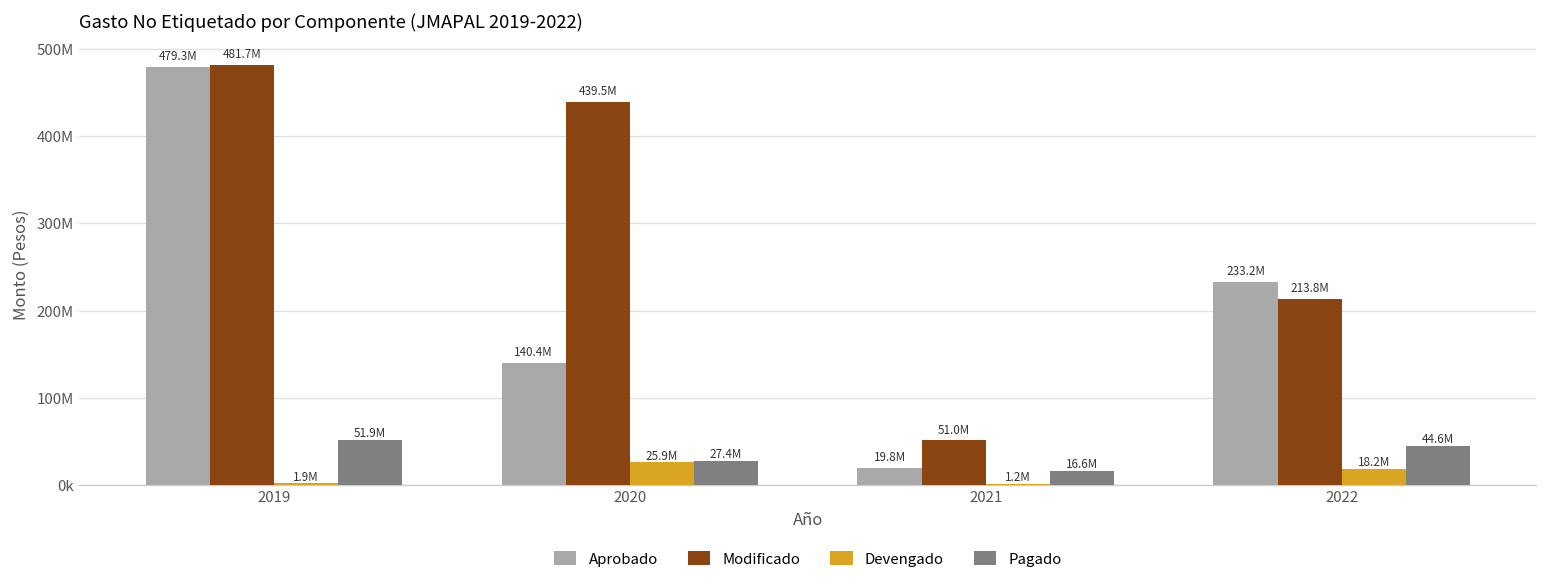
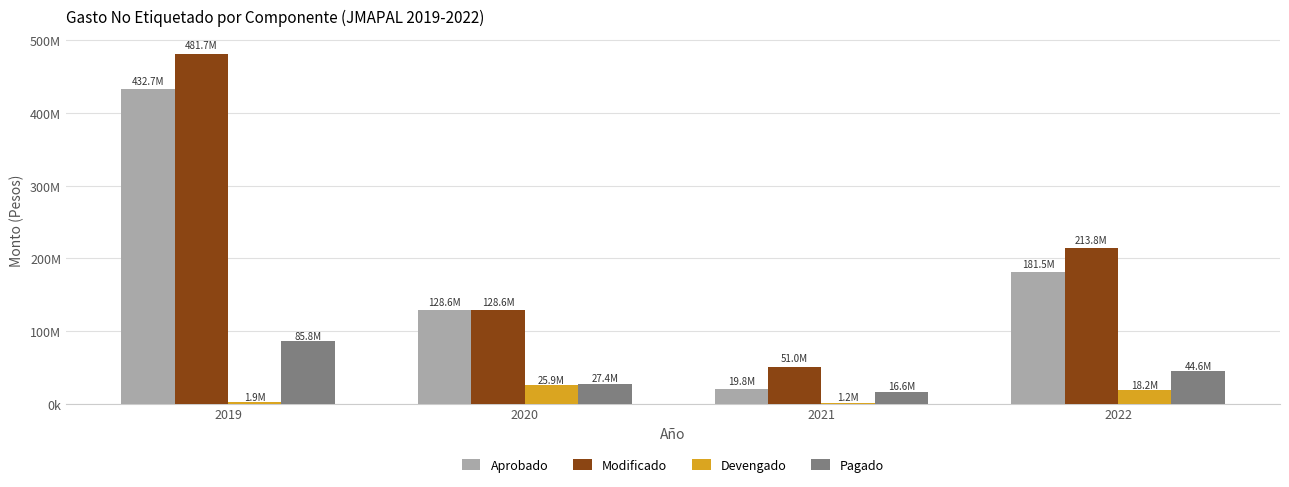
Aprobado, 2019: 479.3M -> 432.7M
Pagado, 2019: 51.9M -> 85.8M
Aprobado, 2020: 140.4M -> 128.6M
Modificado, 2020: 439.5M -> 128.6M
Aprobado, 2022: 233.2M -> 181.5M
